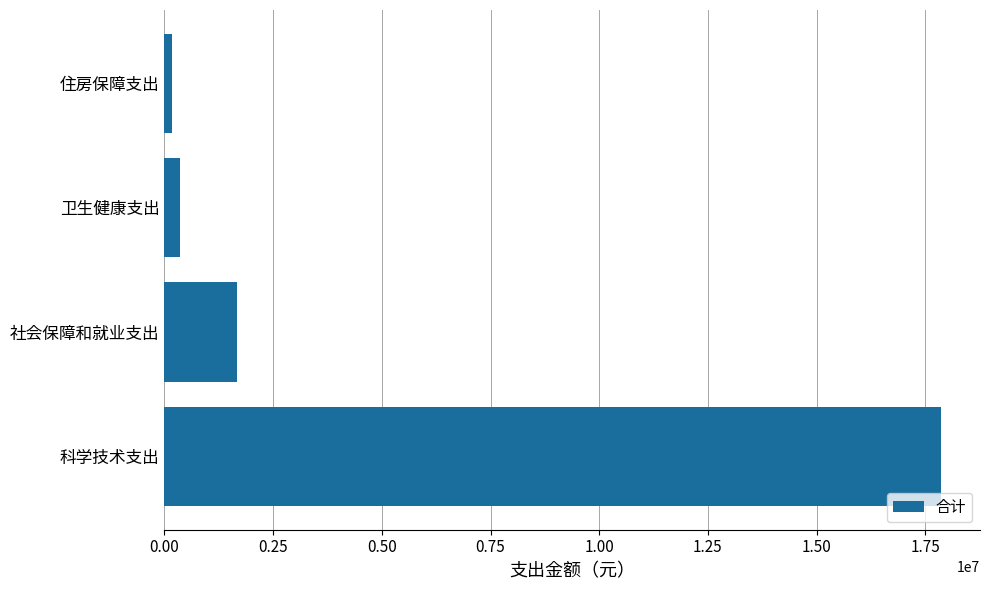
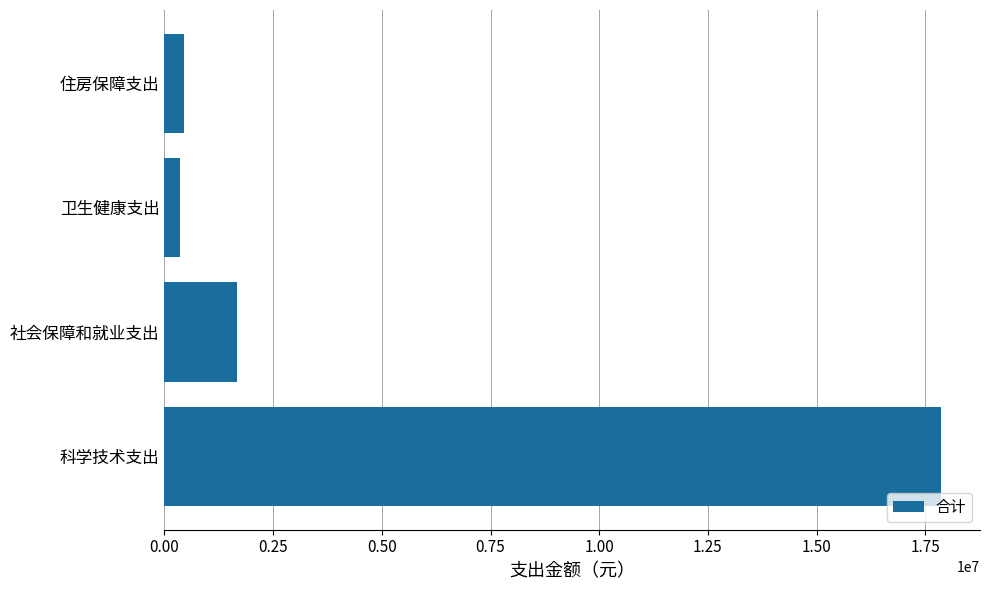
住房保障支出: 200000 -> 400000
